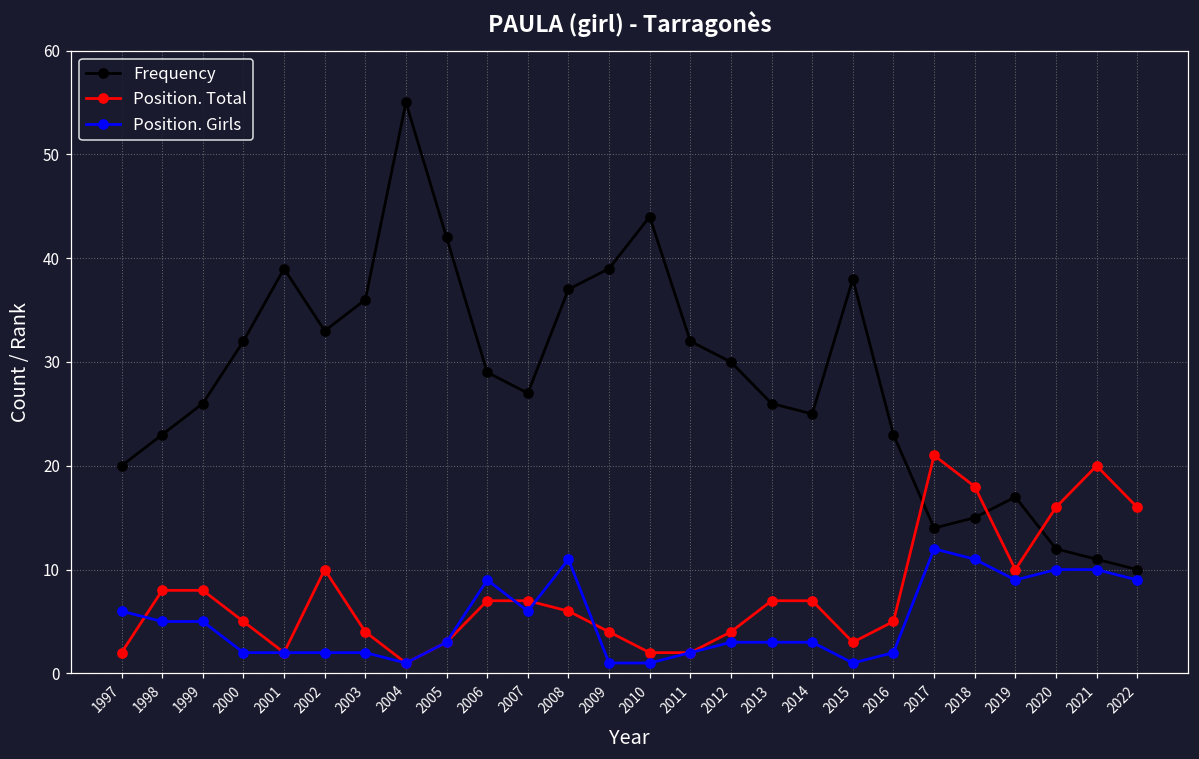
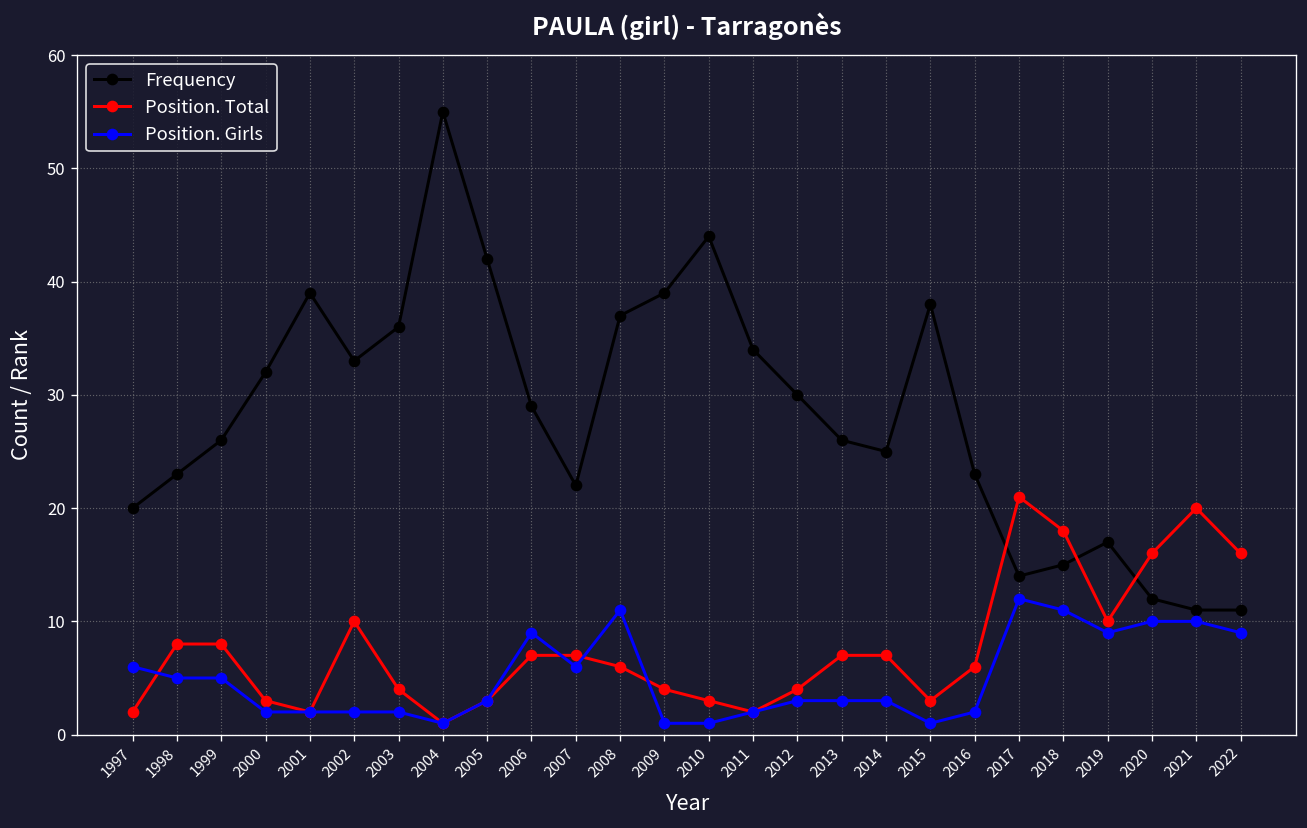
Position. Total, 2000: 5 -> 3
Frequency, 2007: 27 -> 22
Position. Total, 2010: 2 -> 3
Frequency, 2011: 32 -> 34
Position. Total, 2016: 5 -> 6
Frequency, 2022: 10 -> 11
